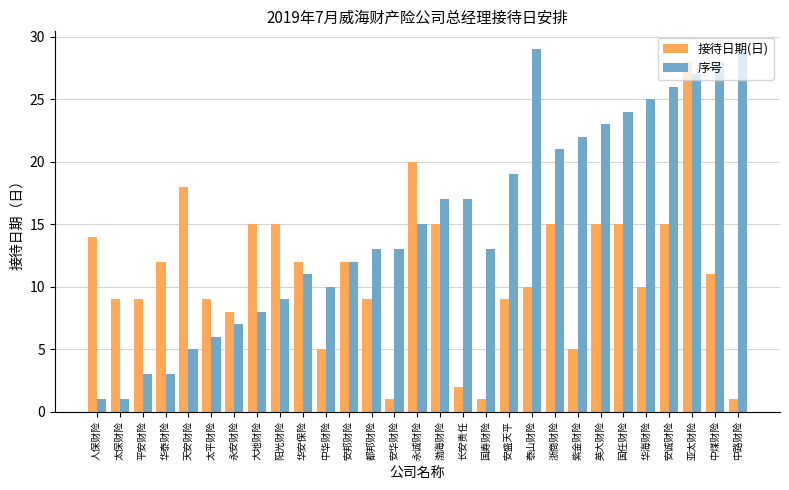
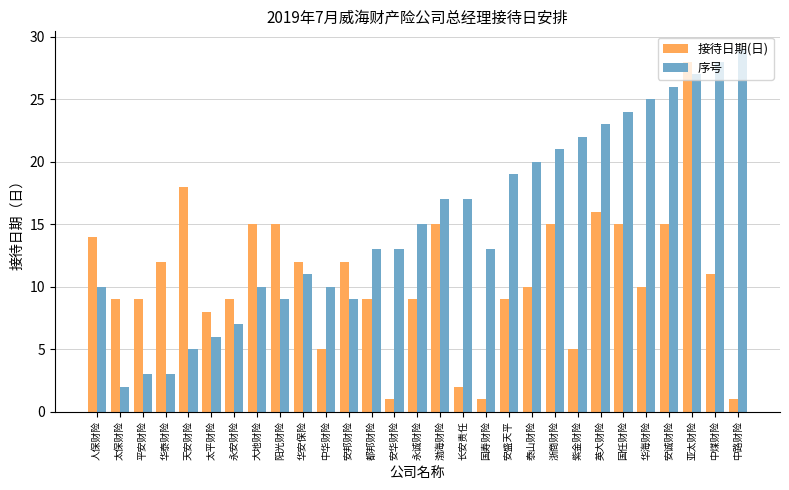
序号, 人保财险: 1 -> 10
序号, 太保财险: 1 -> 2
接待日期(日), 太平财险: 9 -> 8
接待日期(日), 永安财险: 8 -> 9
序号, 大地财险: 8 -> 10
序号, 安邦财险: 12 -> 9
接待日期(日), 永诚财险: 20 -> 9
序号, 泰山财险: 29 -> 20
接待日期(日), 英大财险: 15 -> 16
